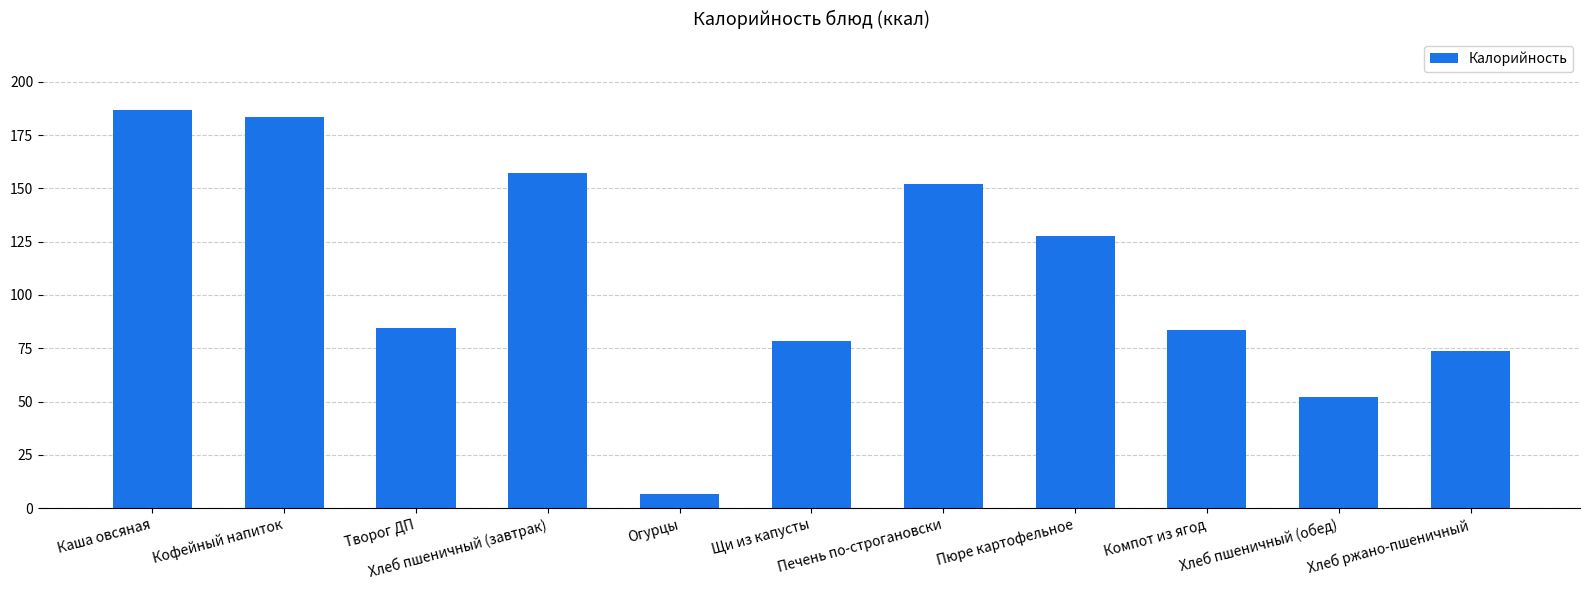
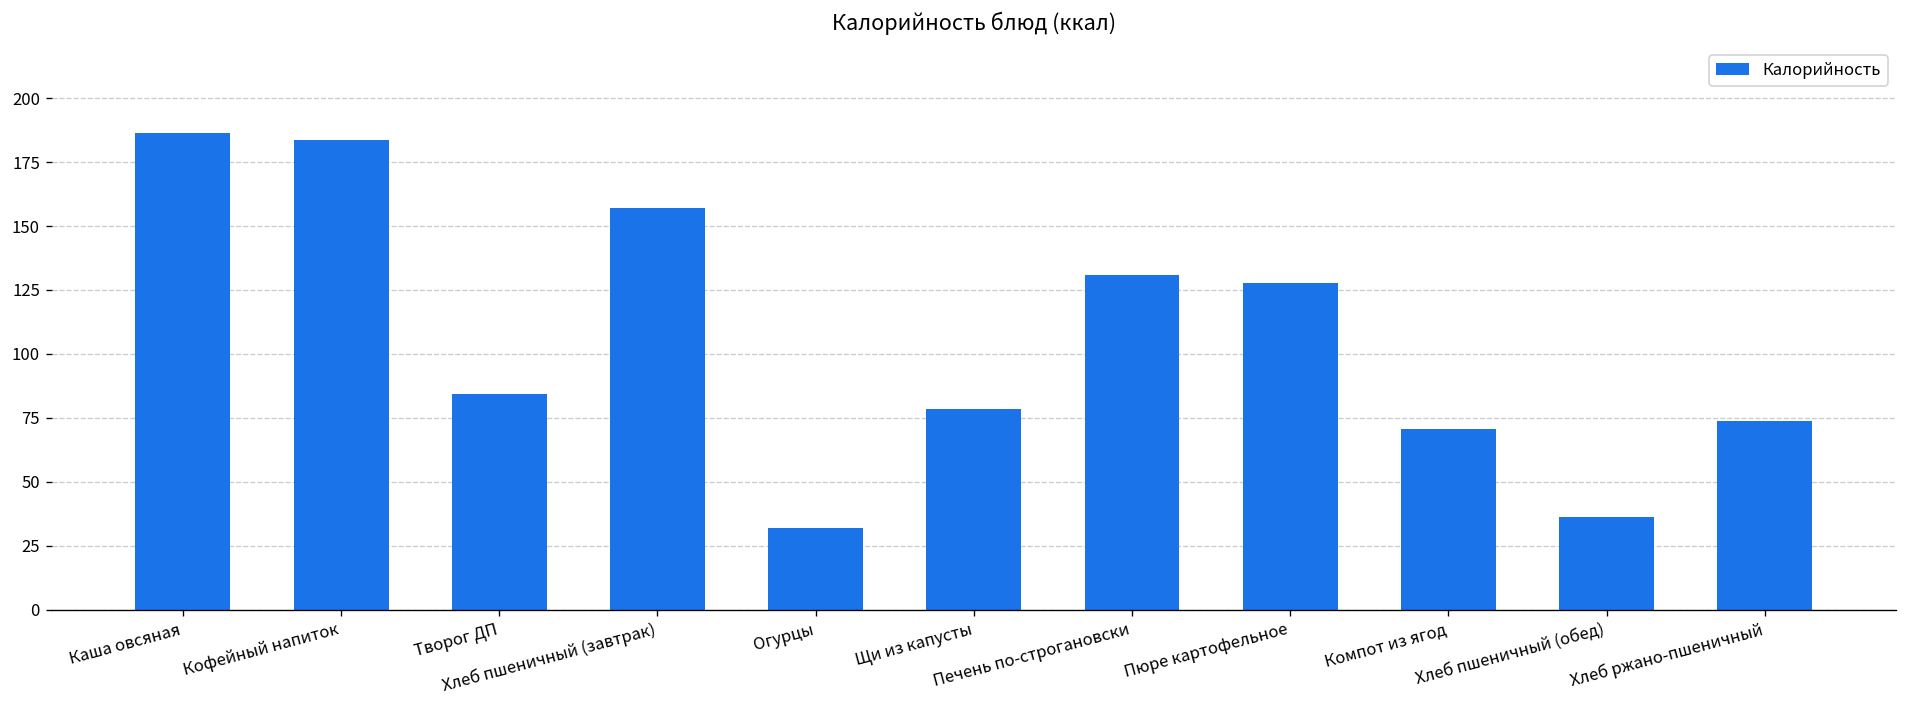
Огурцы: 7 -> 32
Печень по-строгановски: 152 -> 131
Компот из ягод: 84 -> 71
Хлеб пшеничный (обед): 52 -> 36
